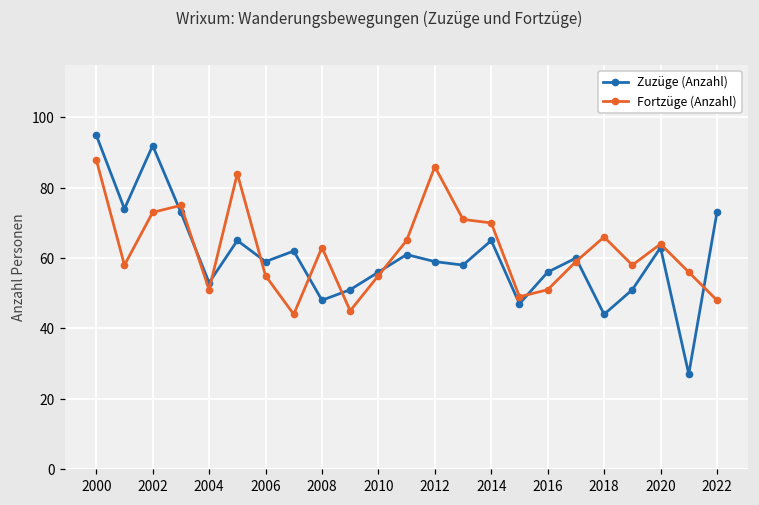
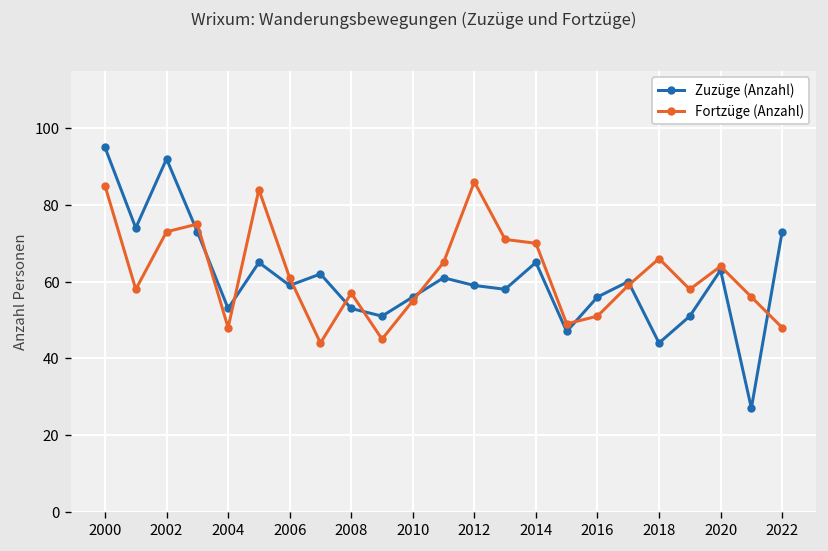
Fortzüge (Anzahl), 2000: 88 -> 85
Fortzüge (Anzahl), 2004: 51 -> 48
Fortzüge (Anzahl), 2006: 55 -> 61
Zuzüge (Anzahl), 2008: 48 -> 53
Fortzüge (Anzahl), 2008: 63 -> 57
